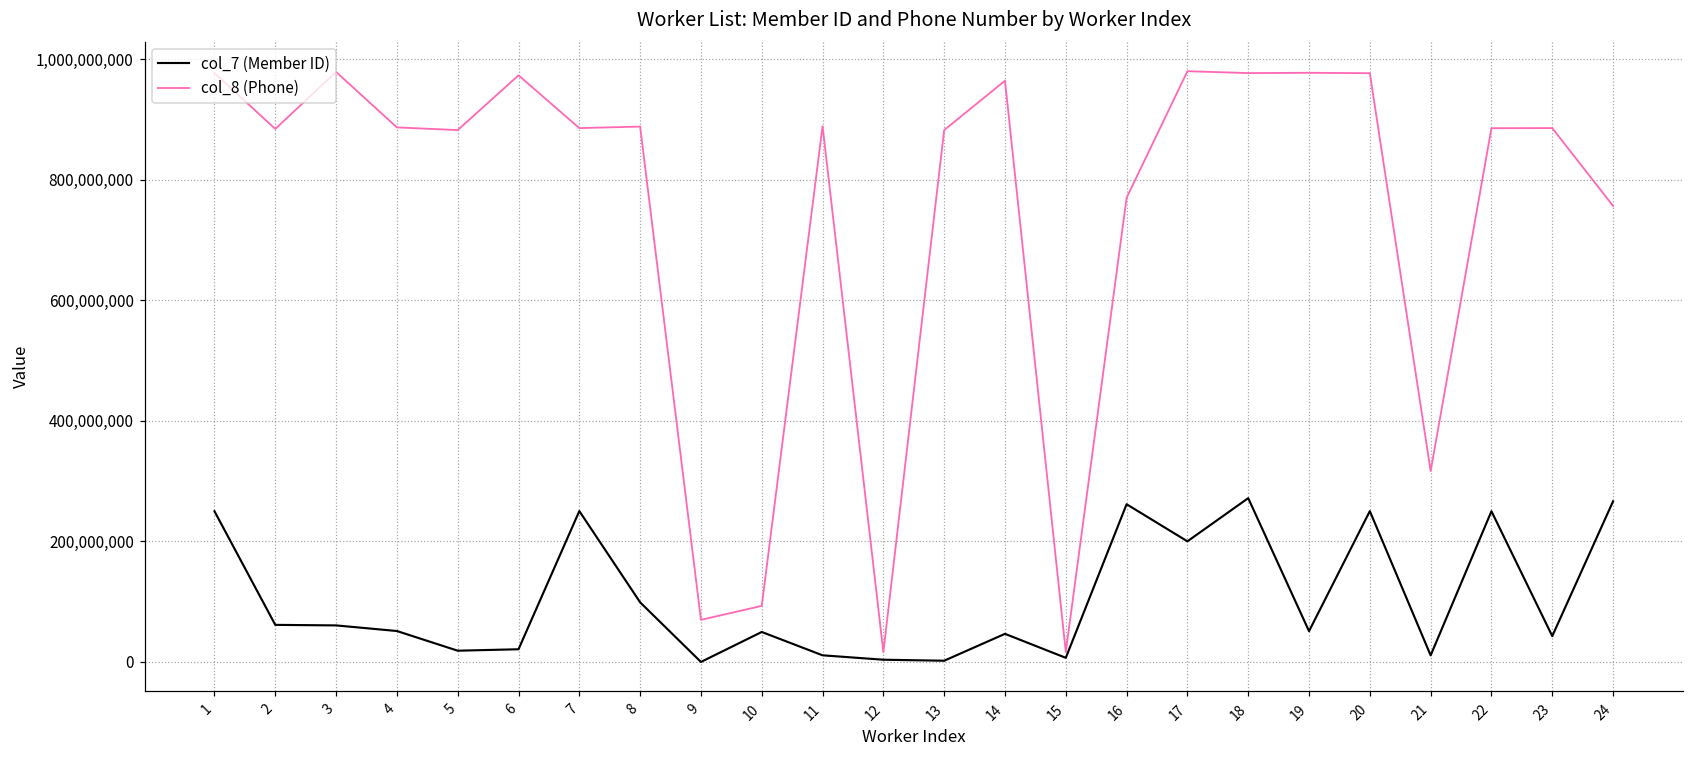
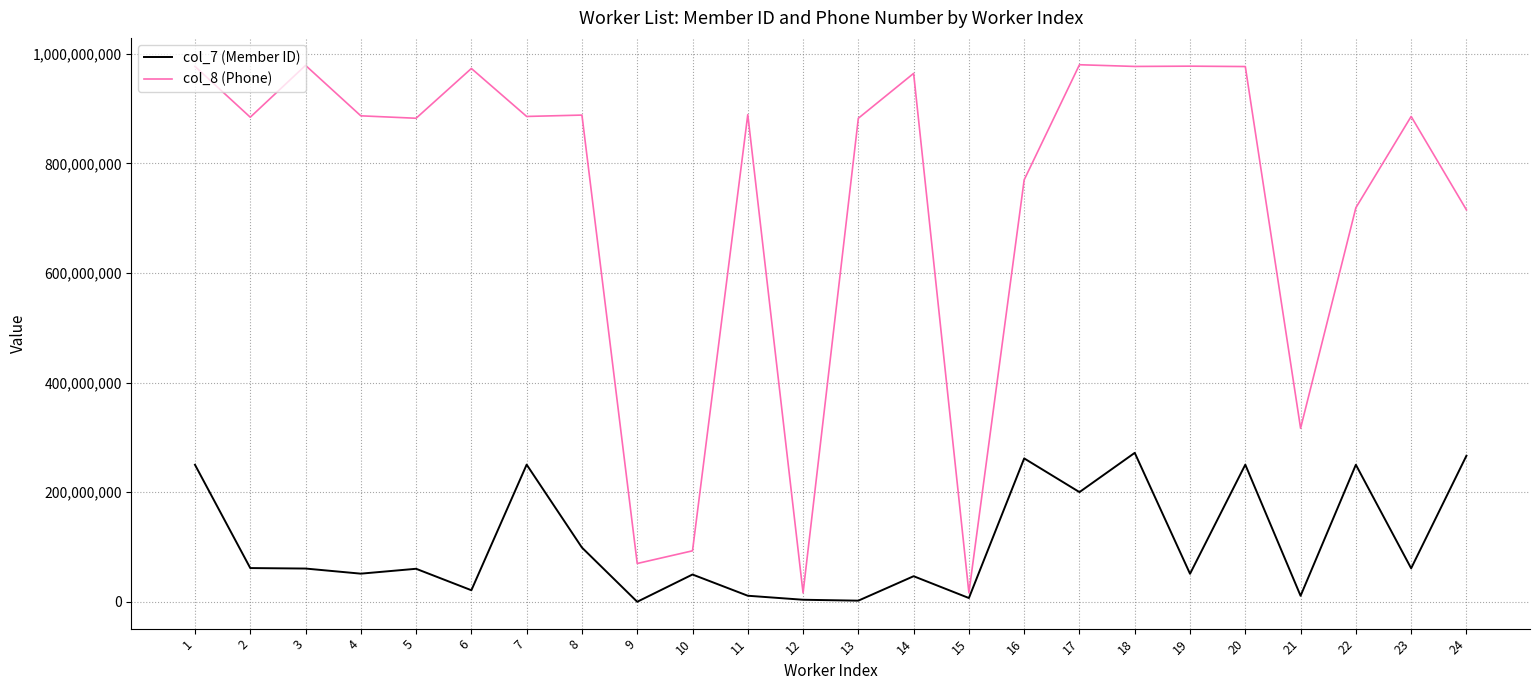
col_7 (Member ID), 5: 20,000,000 -> 60,000,000
col_8 (Phone), 22: 890,000,000 -> 720,000,000
col_7 (Member ID), 23: 40,000,000 -> 60,000,000
col_8 (Phone), 24: 760,000,000 -> 720,000,000
